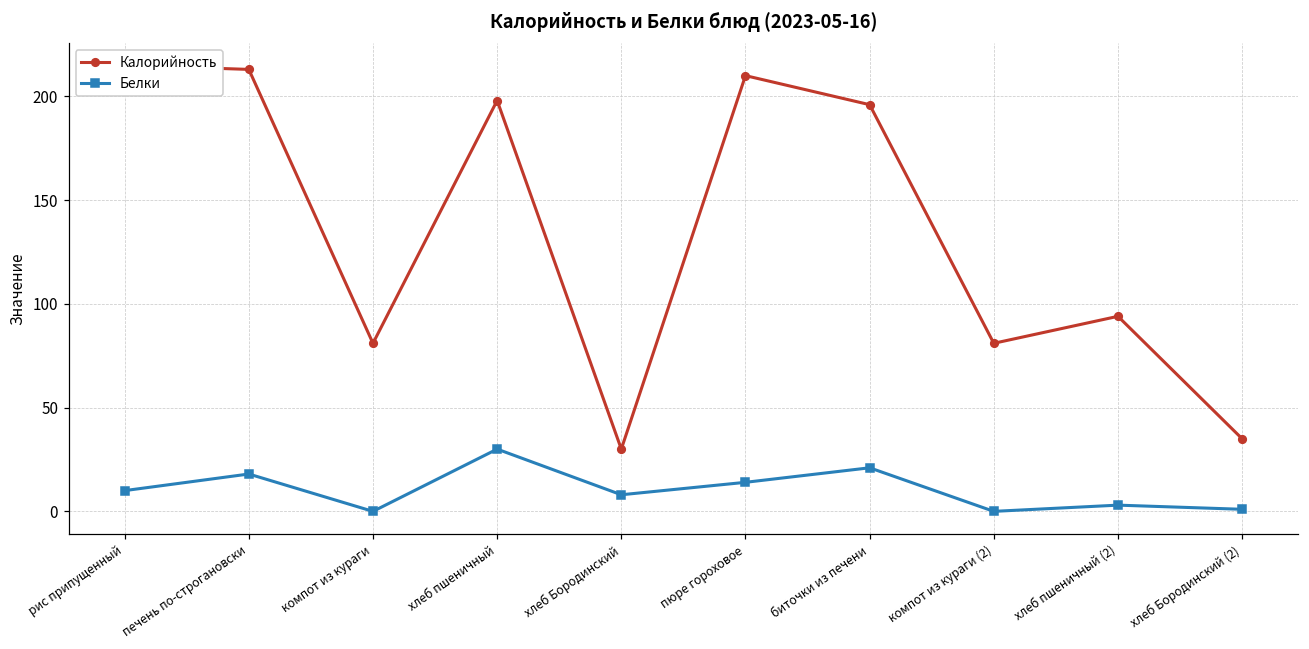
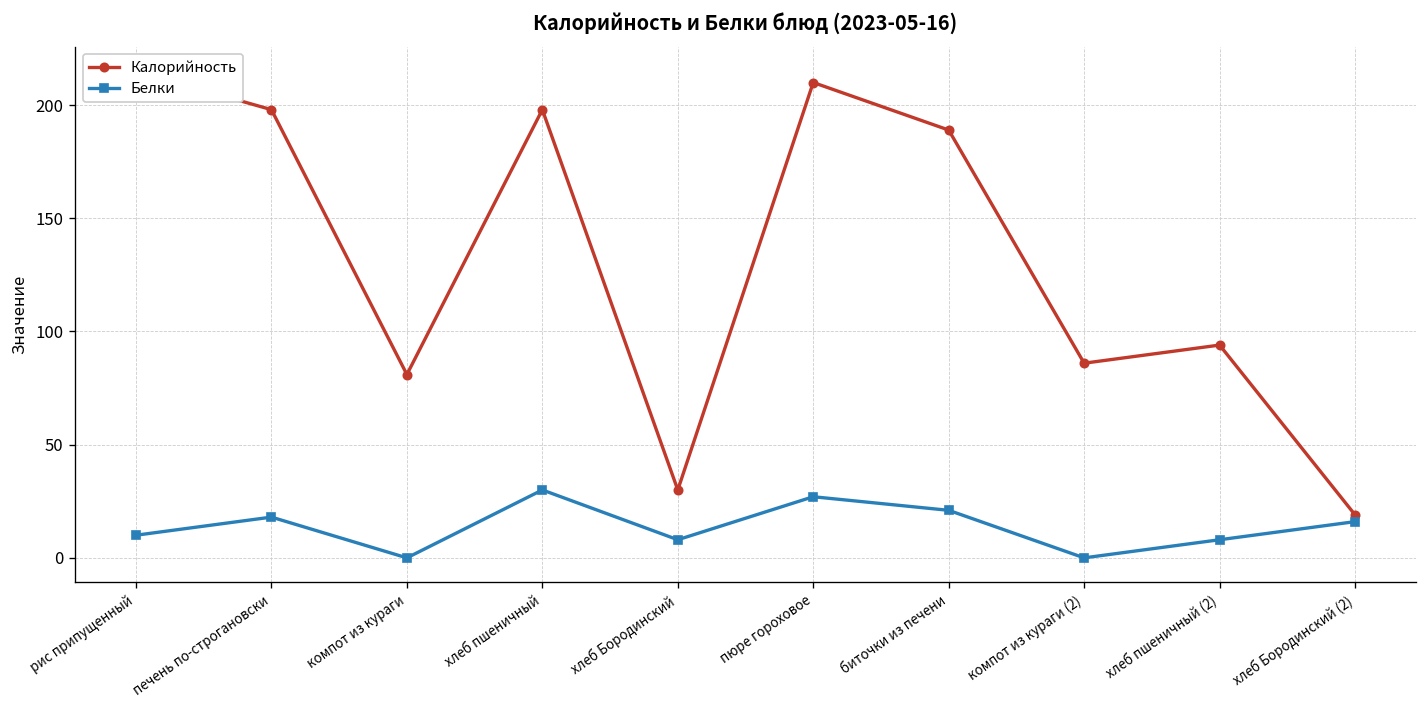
Калорийность, печень по-строгановски: 213 -> 198
Белки, пюре гороховое: 14 -> 27
Калорийность, биточки из печени: 196 -> 189
Калорийность, компот из кураги (2): 81 -> 86
Белки, хлеб пшеничный (2): 3 -> 8
Калорийность, хлеб Бородинский (2): 35 -> 19
Белки, хлеб Бородинский (2): 1 -> 16
